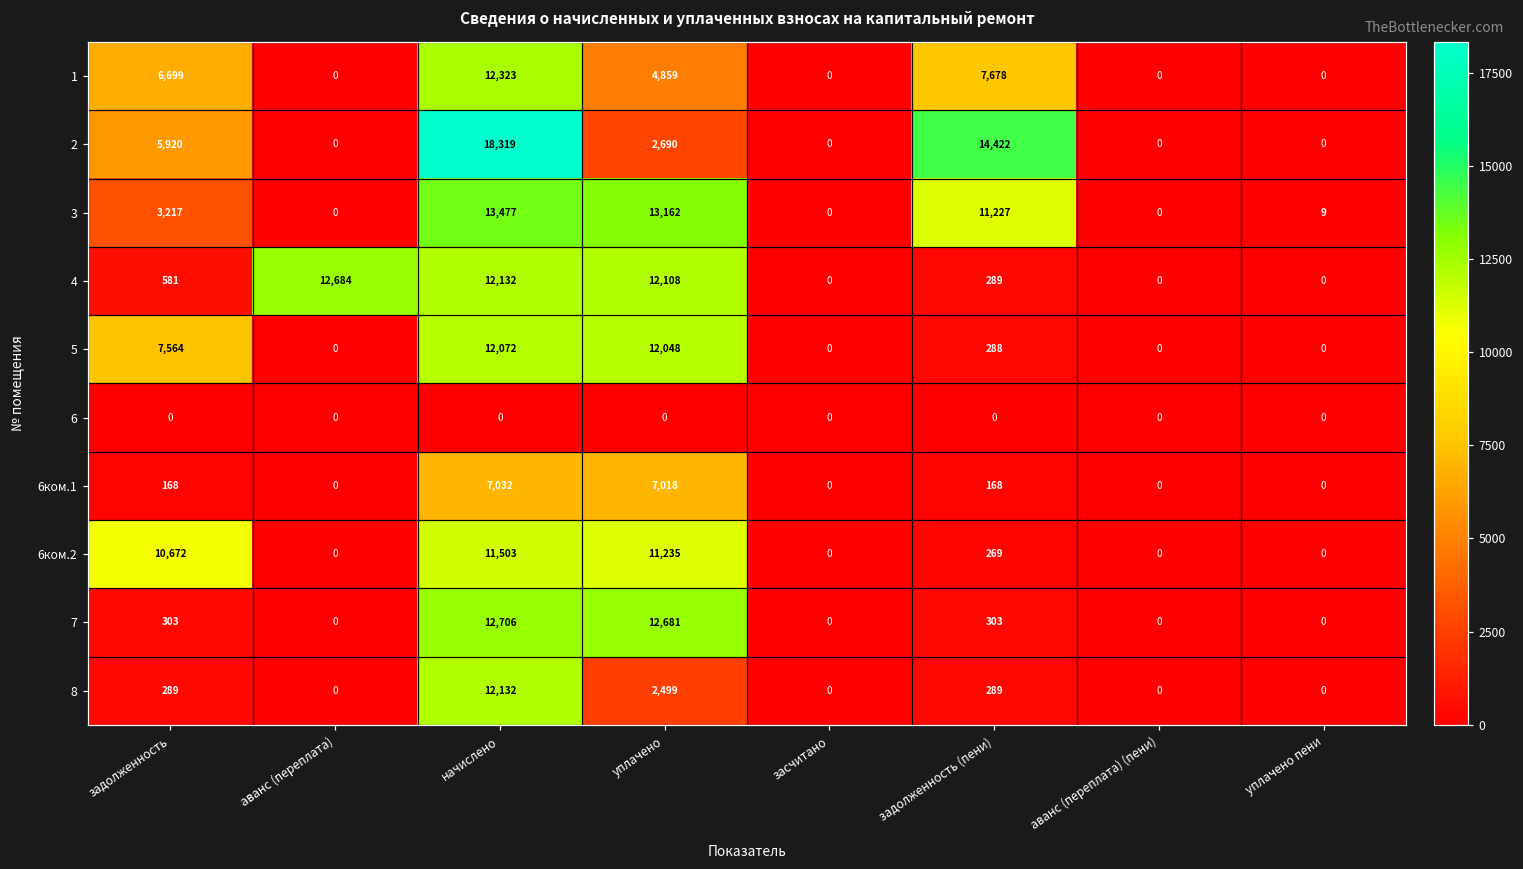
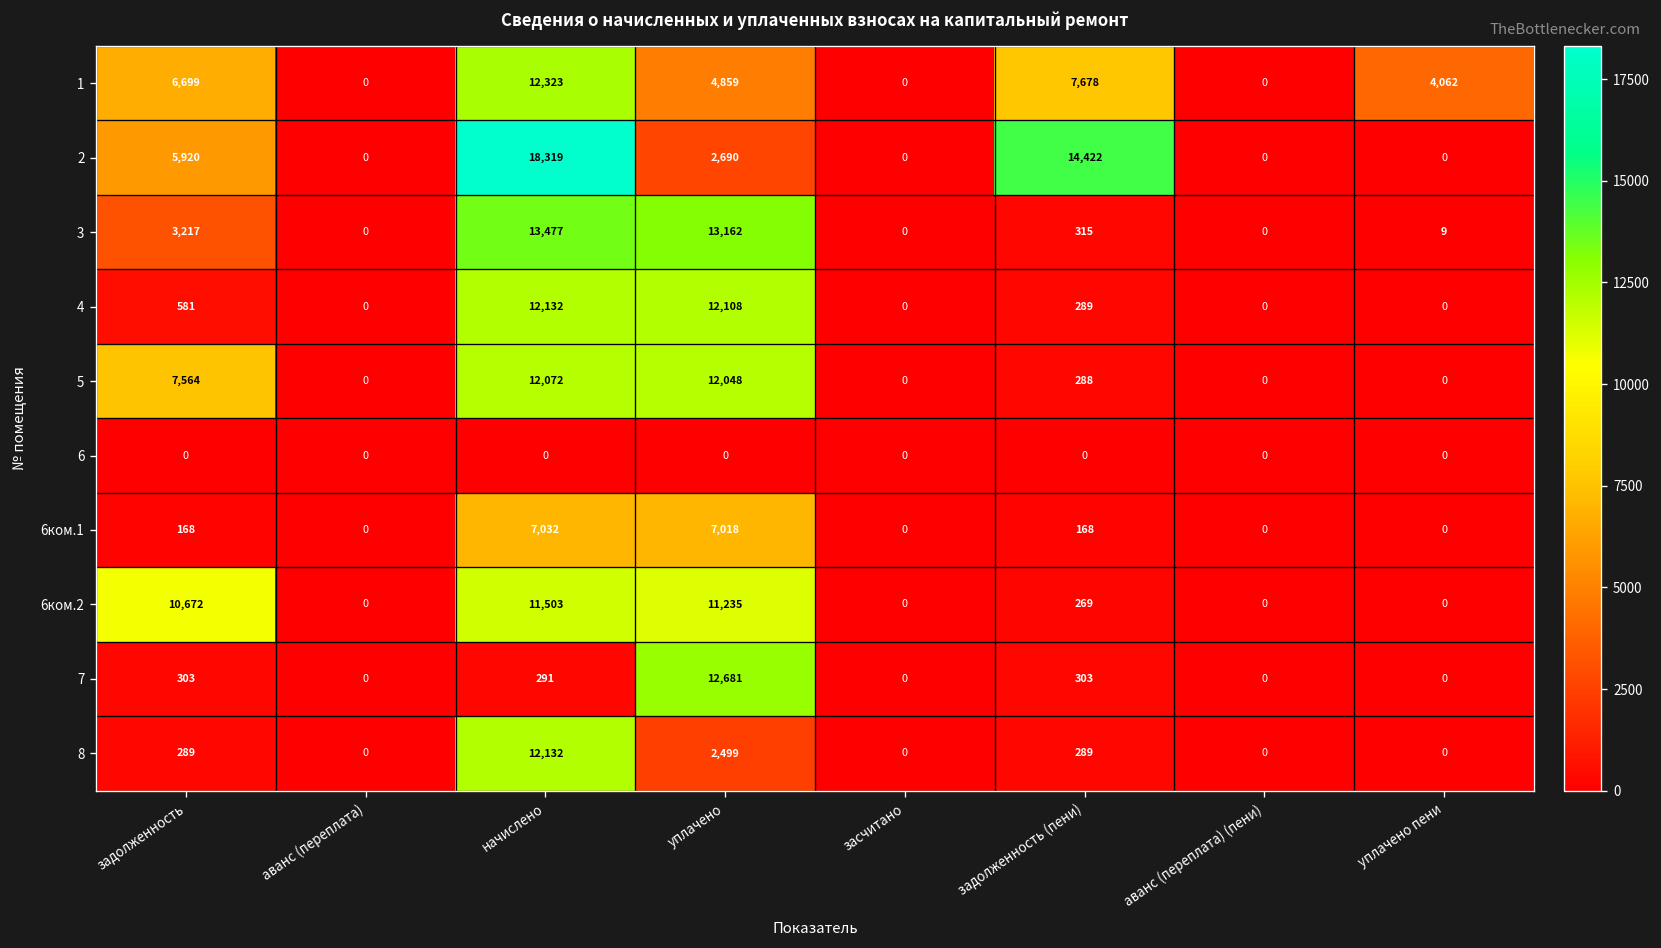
1, уплачено пени: 0 -> 4,062
3, задолженность (пени): 11,227 -> 315
4, аванс (переплата): 12,684 -> 0
7, начислено: 12,706 -> 291
